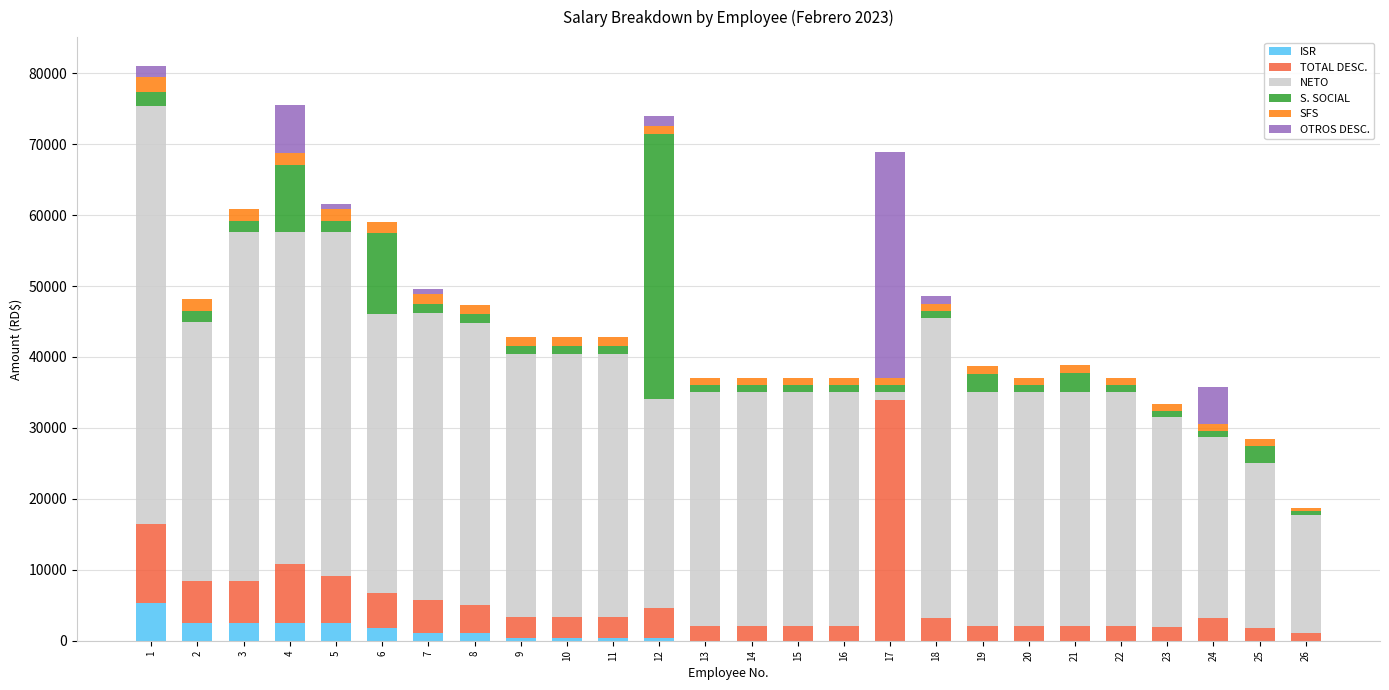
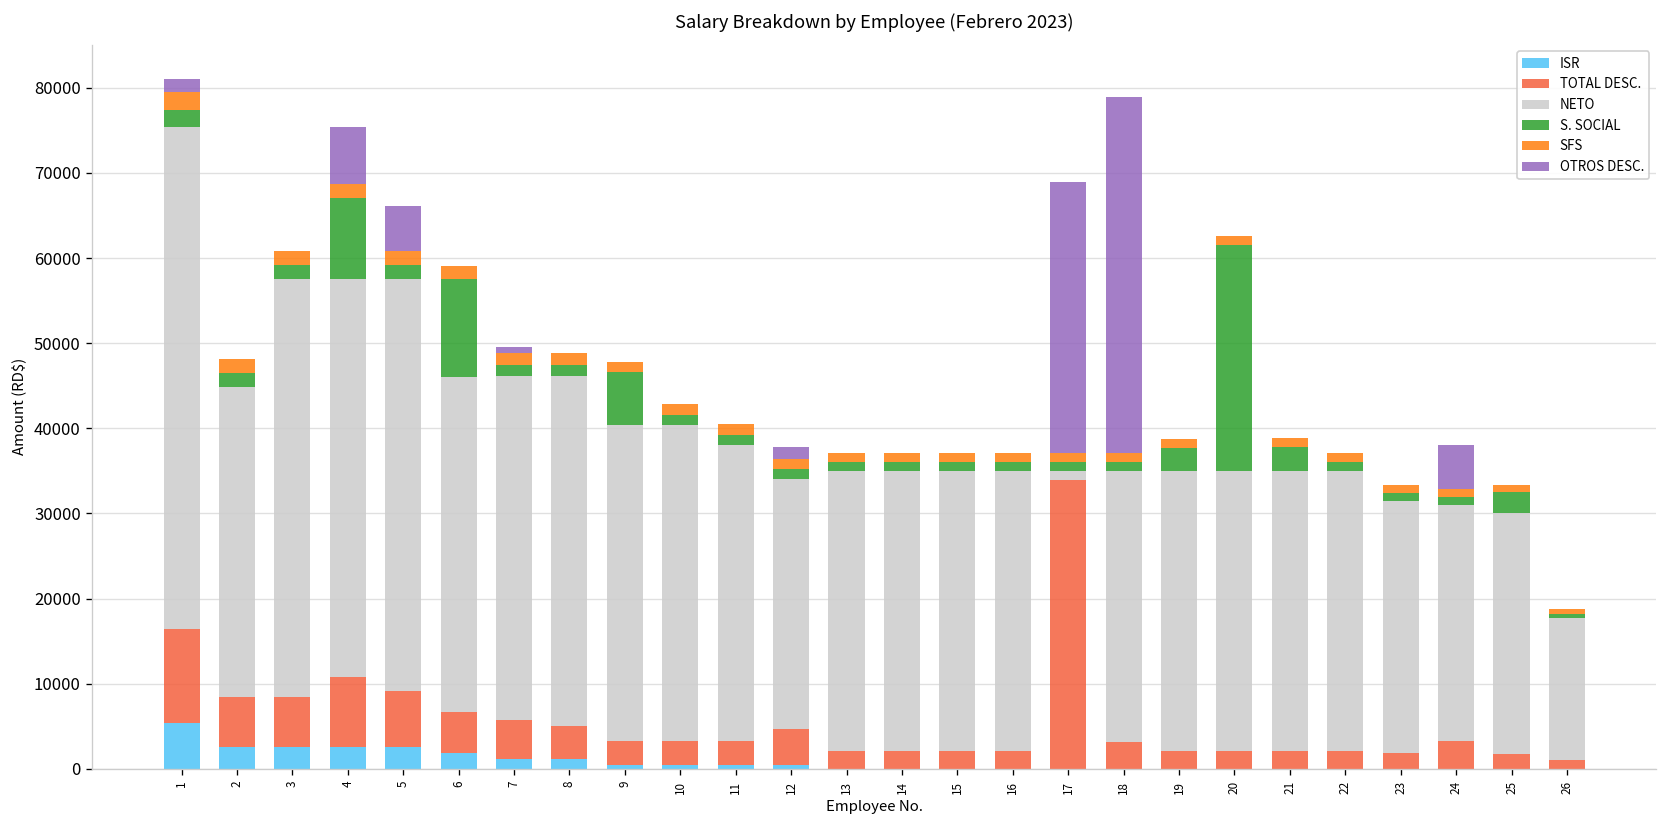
OTROS DESC., 5: 1000 -> 5000
NETO, 8: 40000 -> 41000
S. SOCIAL, 9: 1000 -> 6000
NETO, 11: 37000 -> 35000
S. SOCIAL, 12: 37000 -> 1000
NETO, 18: 42000 -> 32000
OTROS DESC., 18: 1000 -> 42000
S. SOCIAL, 20: 1000 -> 27000
NETO, 24: 26000 -> 28000
NETO, 25: 23000 -> 28000
